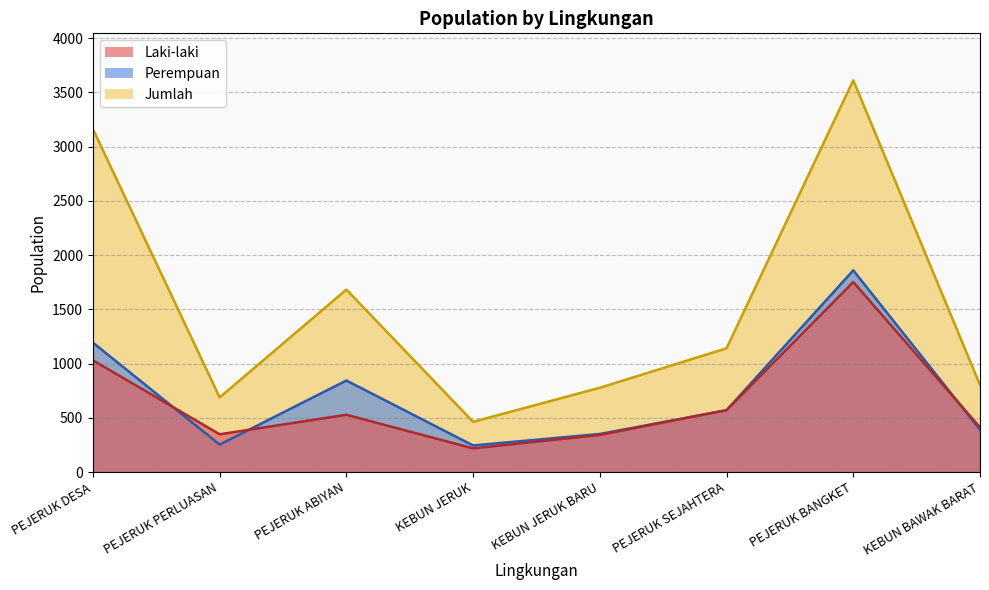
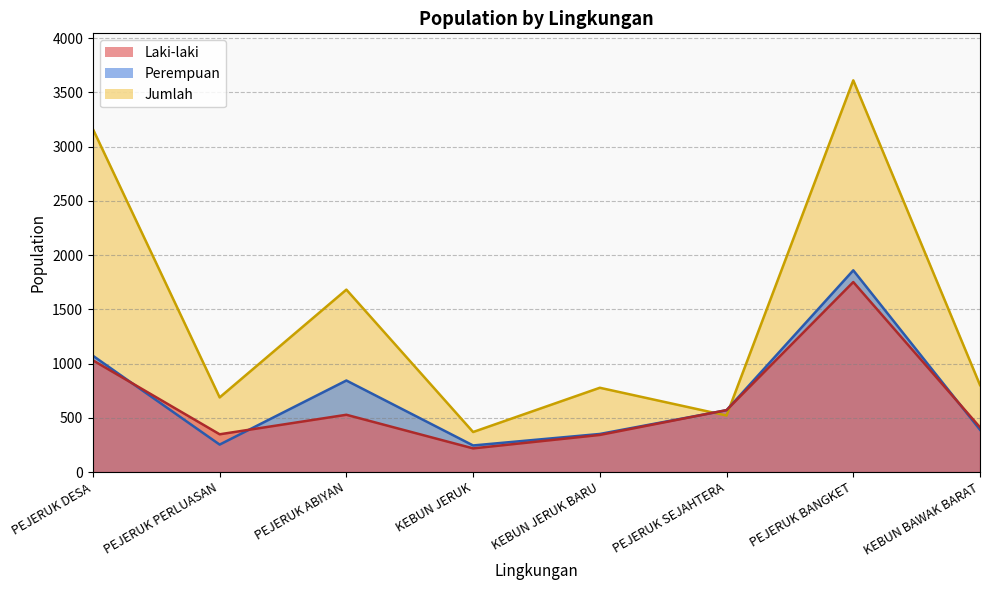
Perempuan, PEJERUK DESA: 1190 -> 1070
Jumlah, KEBUN JERUK: 460 -> 370
Jumlah, PEJERUK SEJAHTERA: 1140 -> 520
